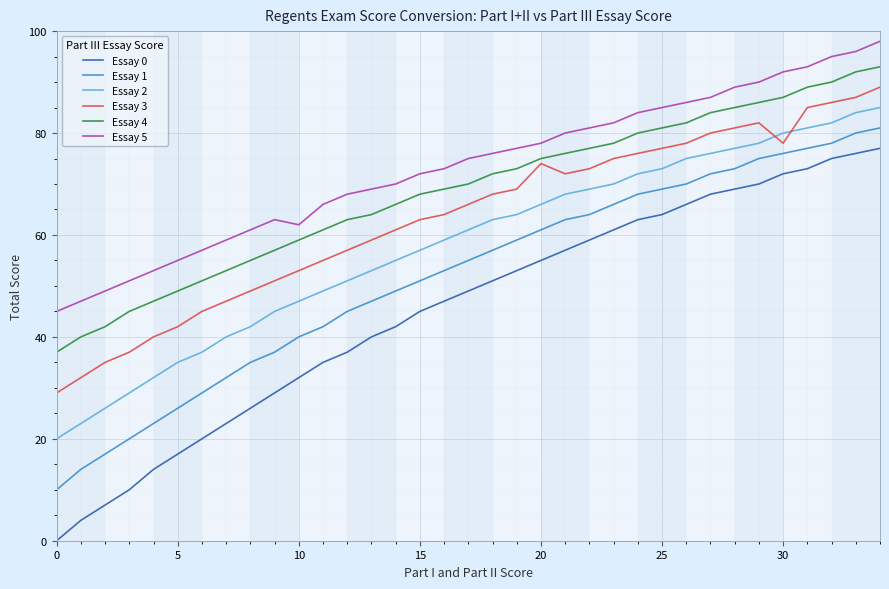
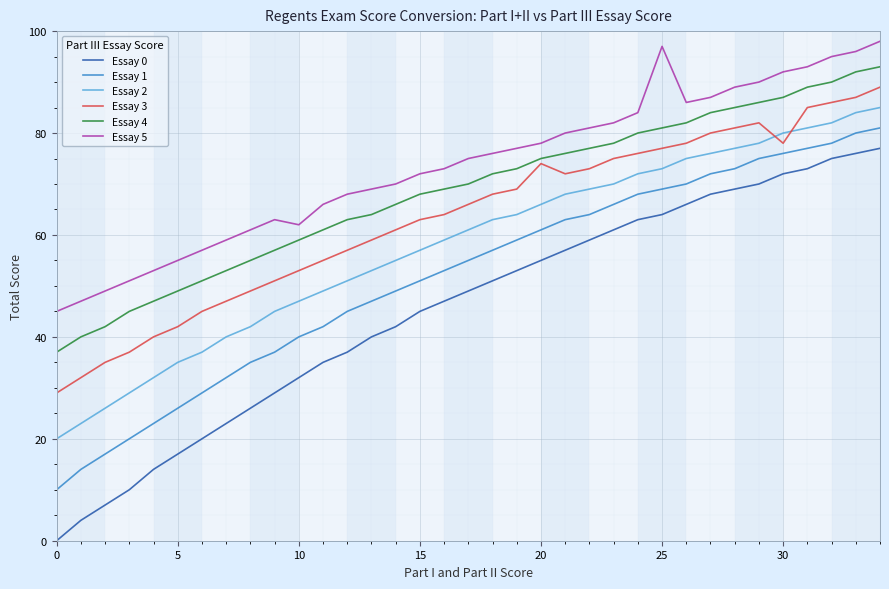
Essay 5, 25: 85 -> 97
